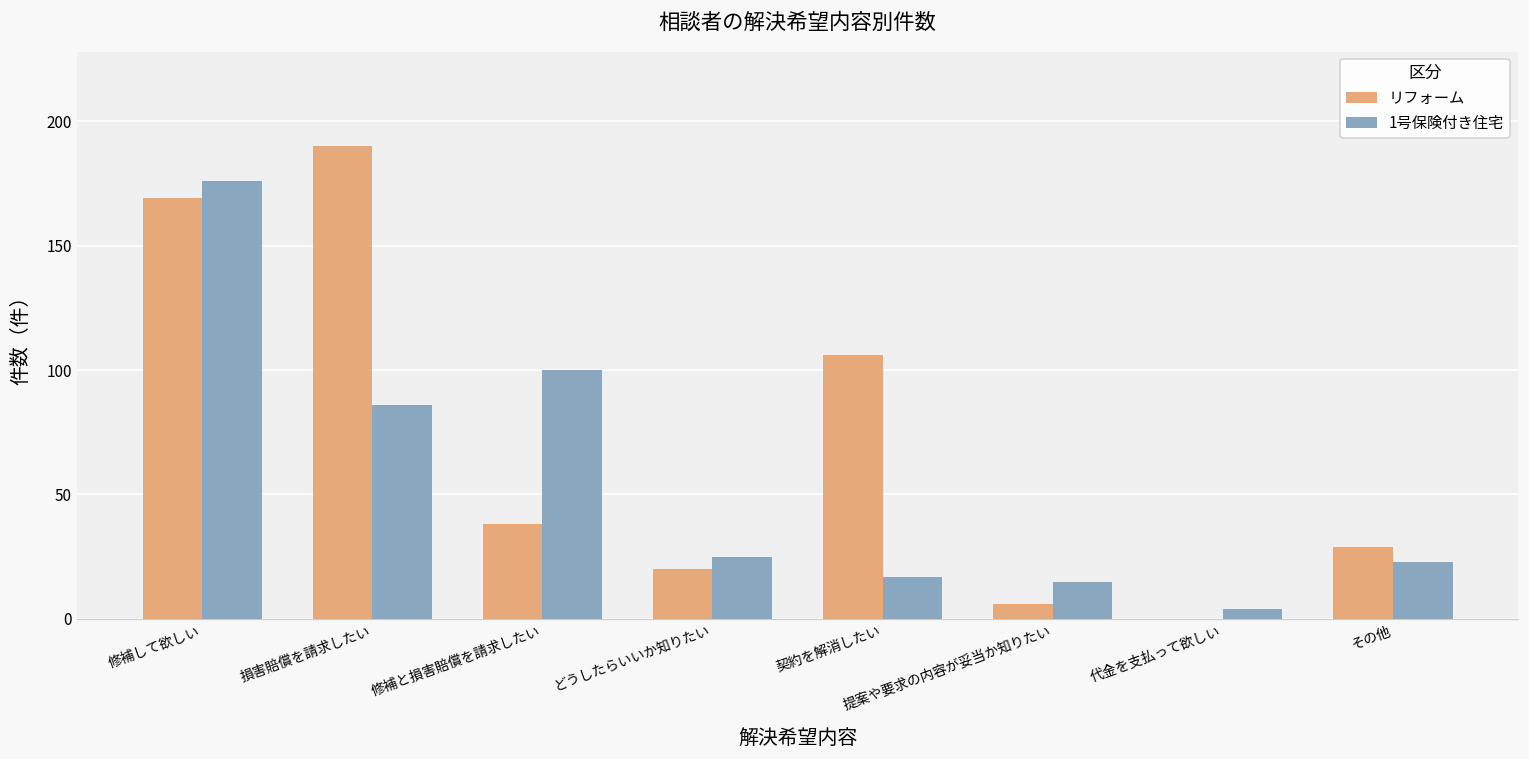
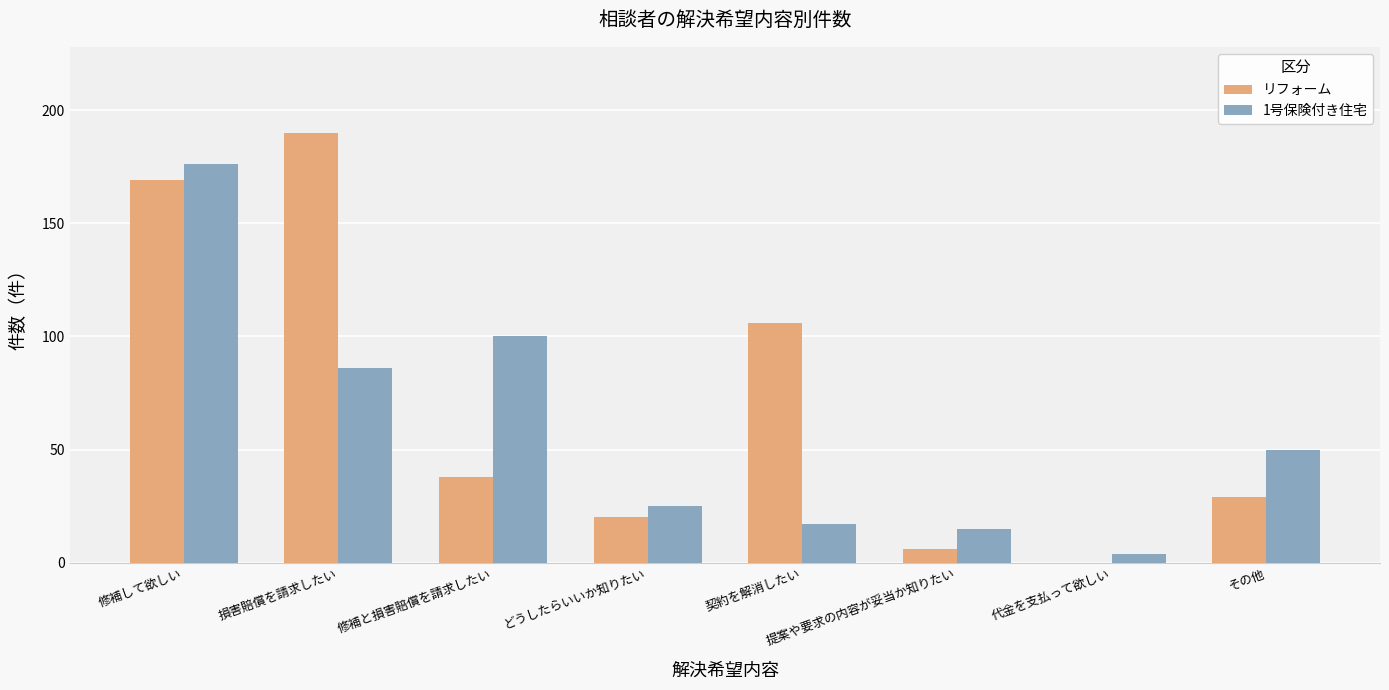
1号保険付き住宅, その他: 23 -> 50
